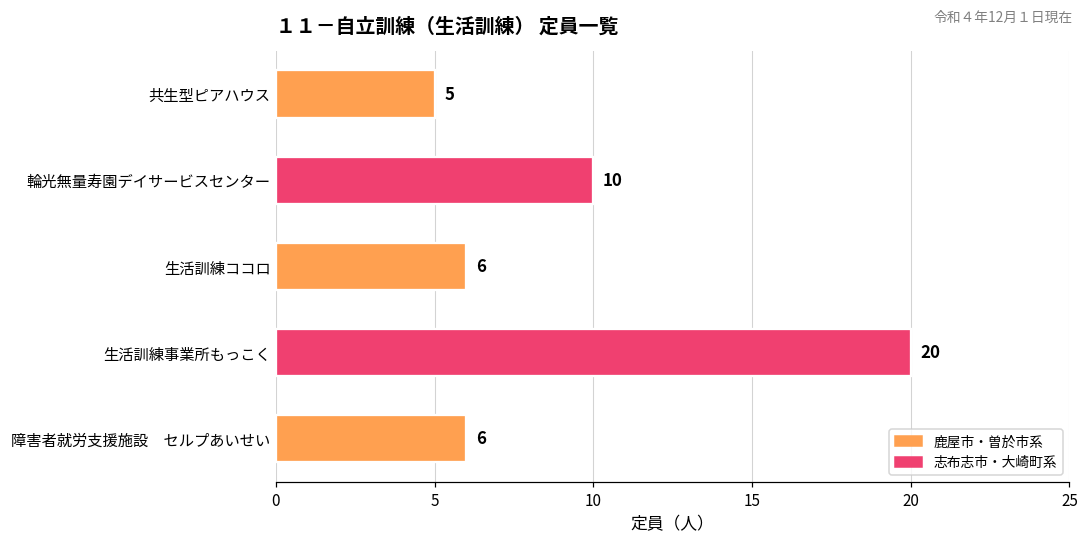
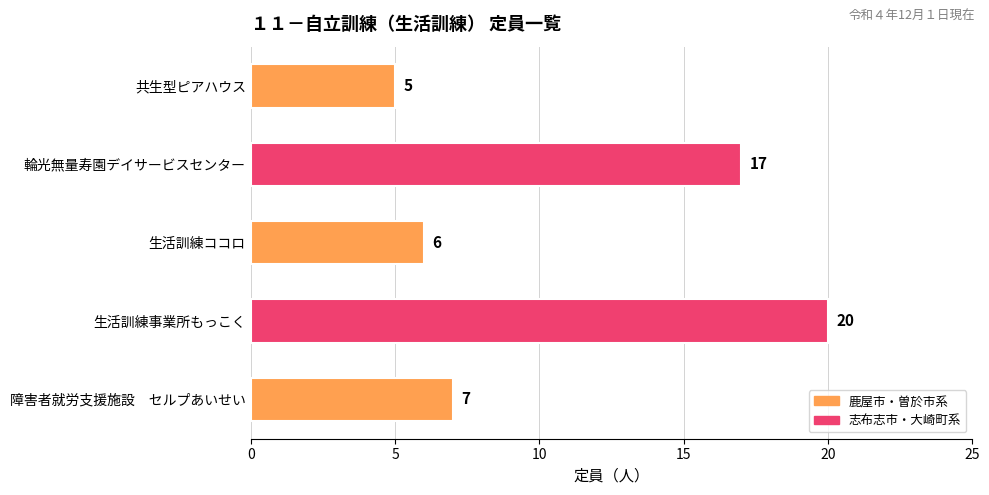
輪光無量寿園デイサービスセンター: 10 -> 17
障害者就労支援施設 セルプあいせい: 6 -> 7
